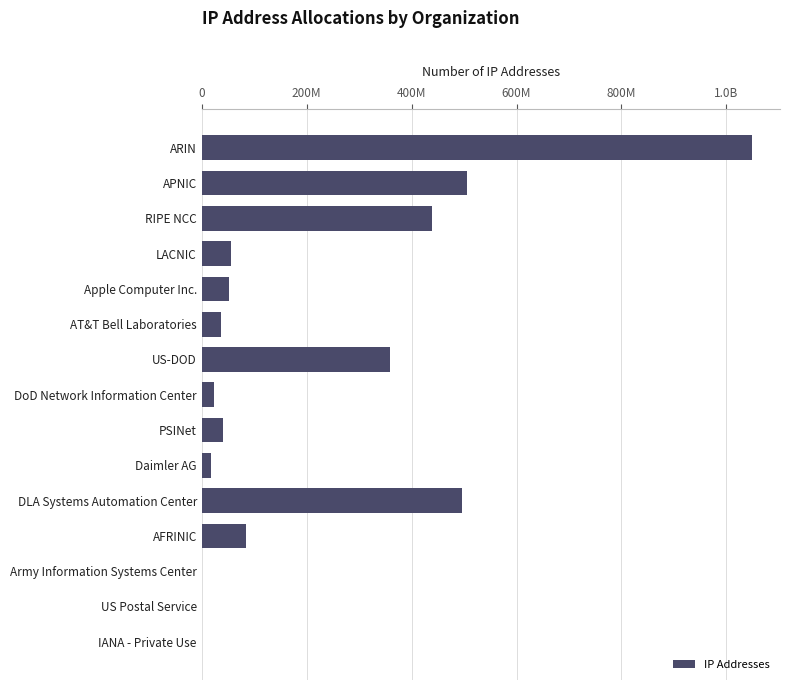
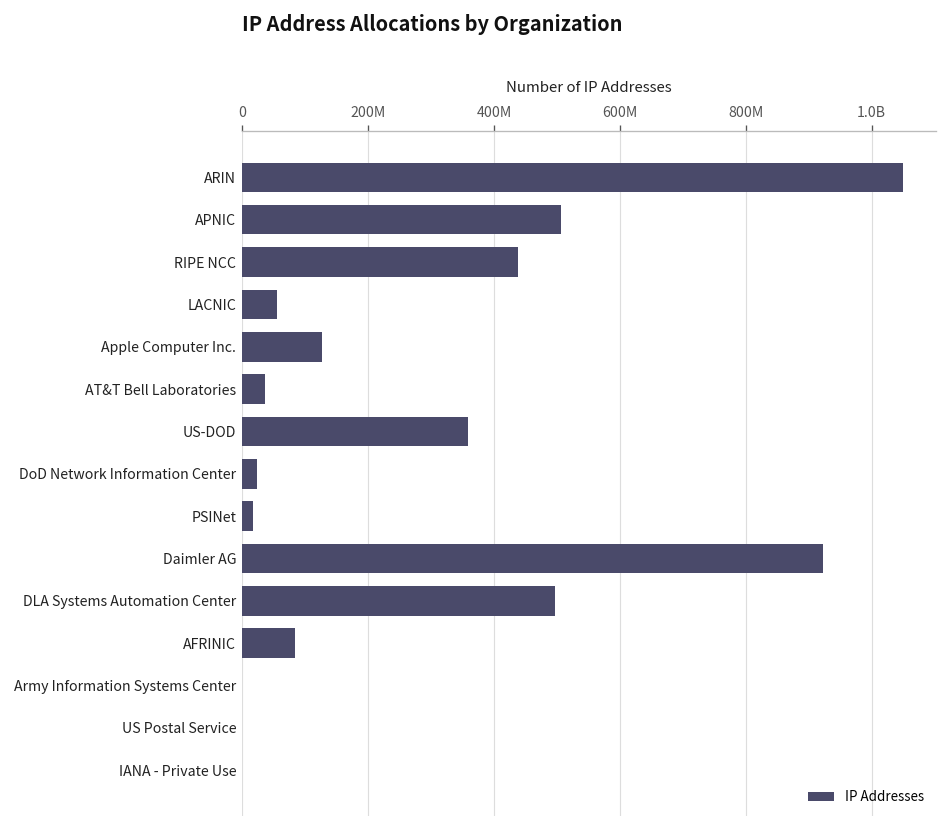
Apple Computer Inc.: 50000000 -> 130000000
PSINet: 40000000 -> 20000000
Daimler AG: 20000000 -> 920000000
